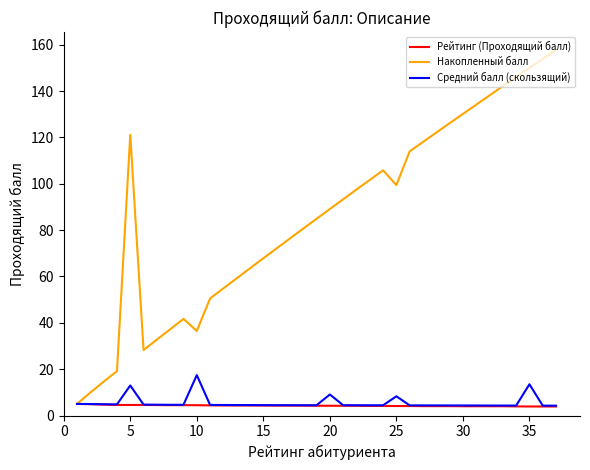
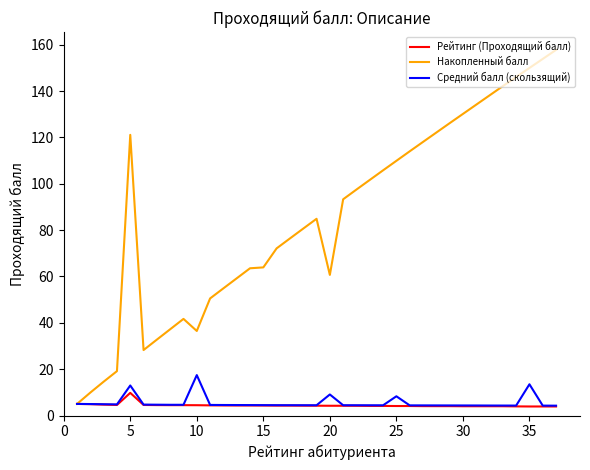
Рейтинг (Проходящий балл), 5: 5 -> 10
Накопленный балл, 15: 68 -> 64
Накопленный балл, 20: 89 -> 61
Накопленный балл, 25: 99 -> 110
